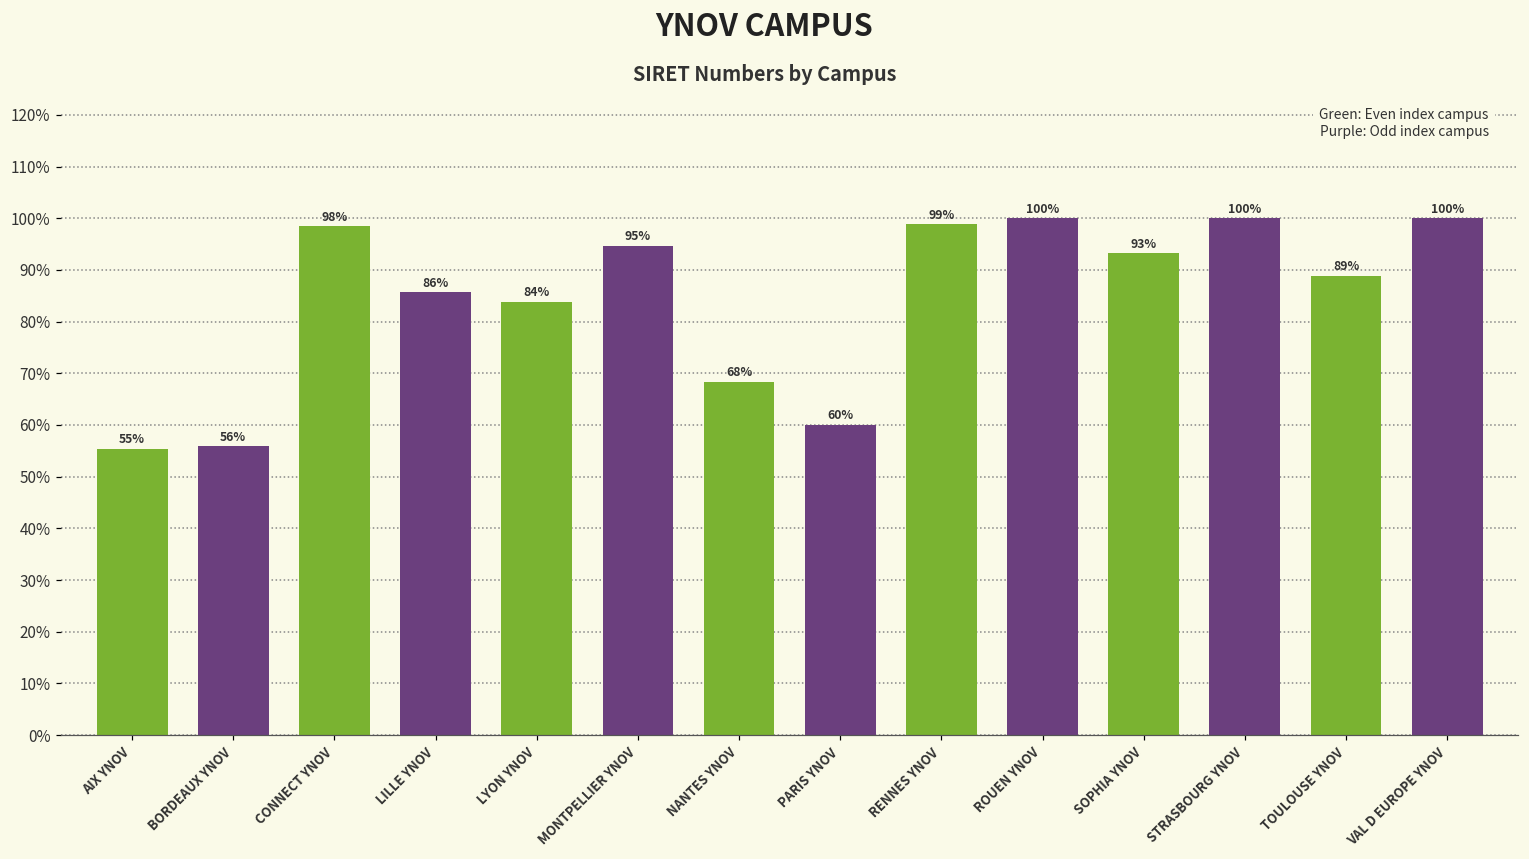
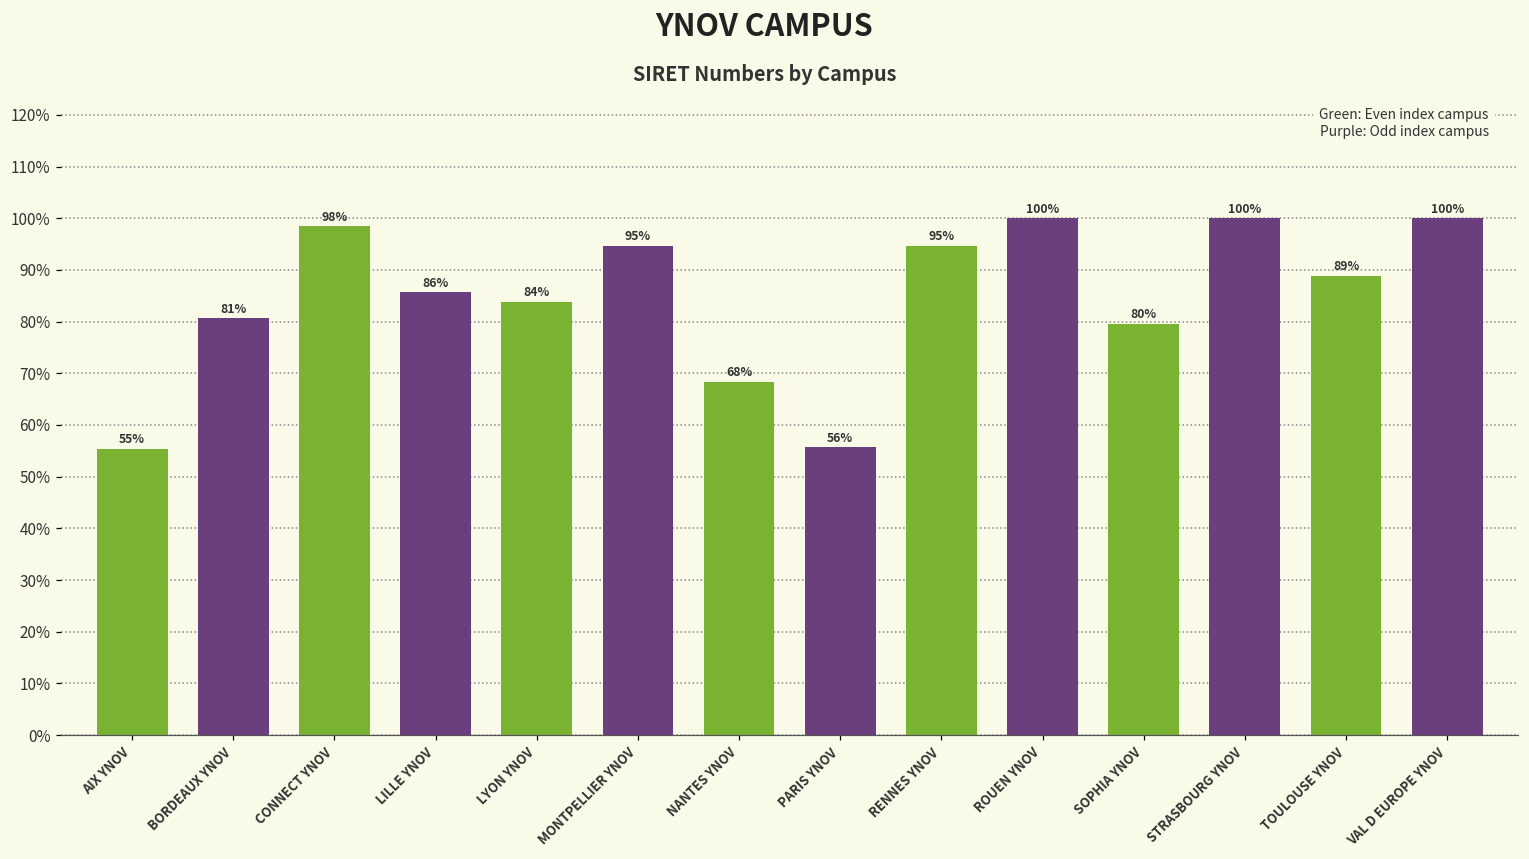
BORDEAUX YNOV: 56% -> 81%
PARIS YNOV: 60% -> 56%
RENNES YNOV: 99% -> 95%
SOPHIA YNOV: 93% -> 80%
